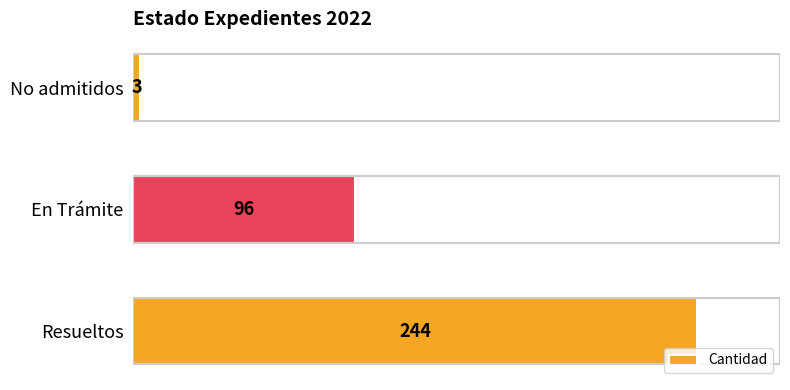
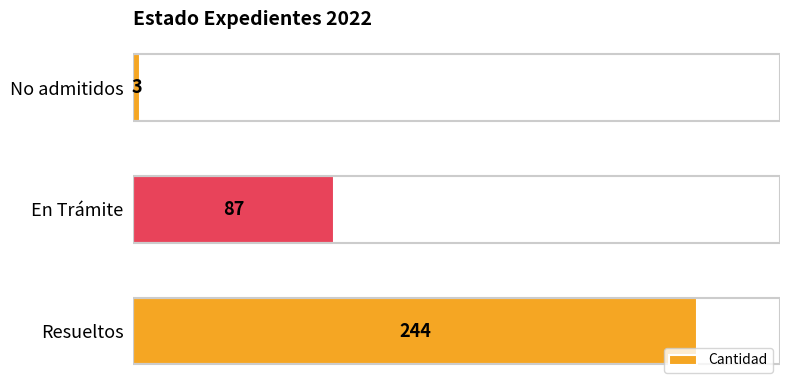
En Trámite: 96 -> 87
